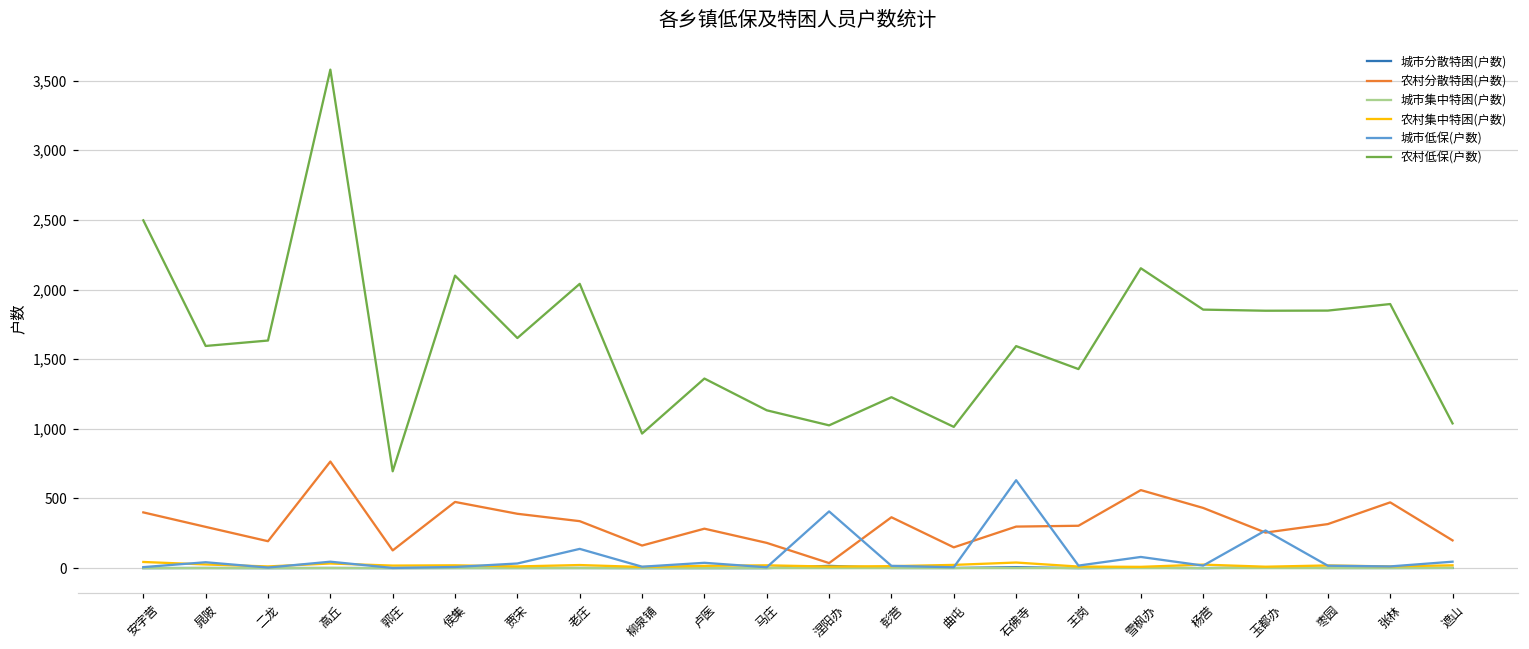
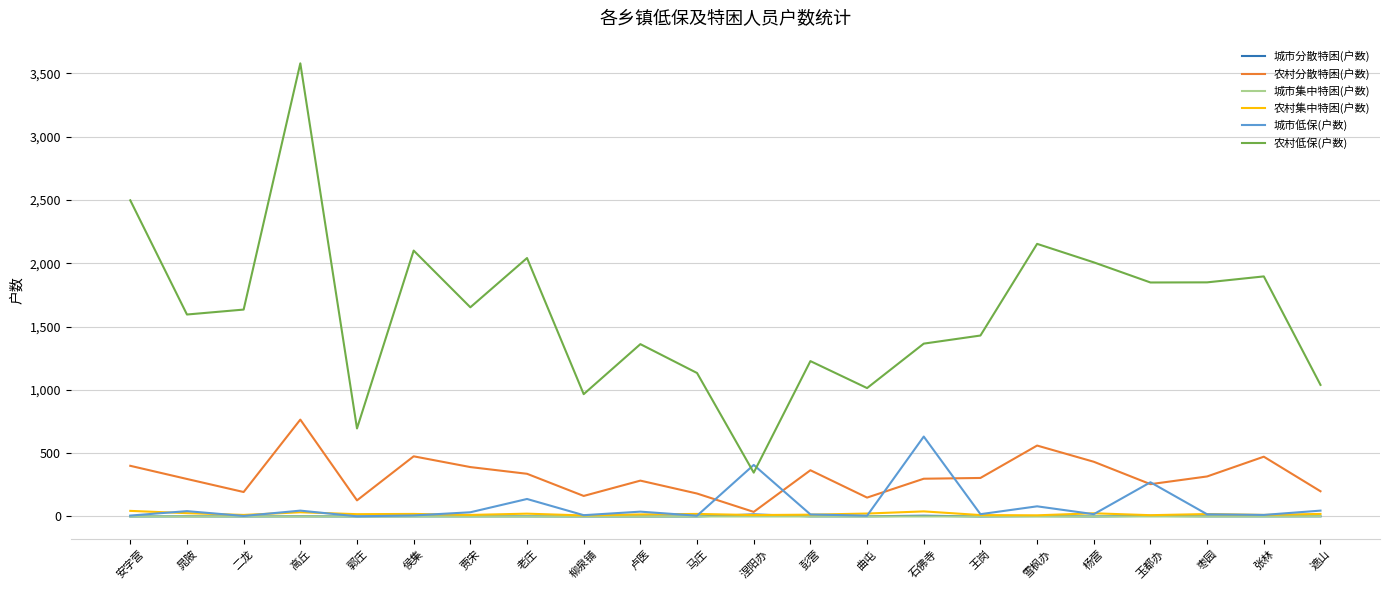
农村低保(户数), 涅阳办: 1,030 -> 350
农村低保(户数), 石佛寺: 1,590 -> 1,370
农村低保(户数), 杨营: 1,860 -> 2,010
